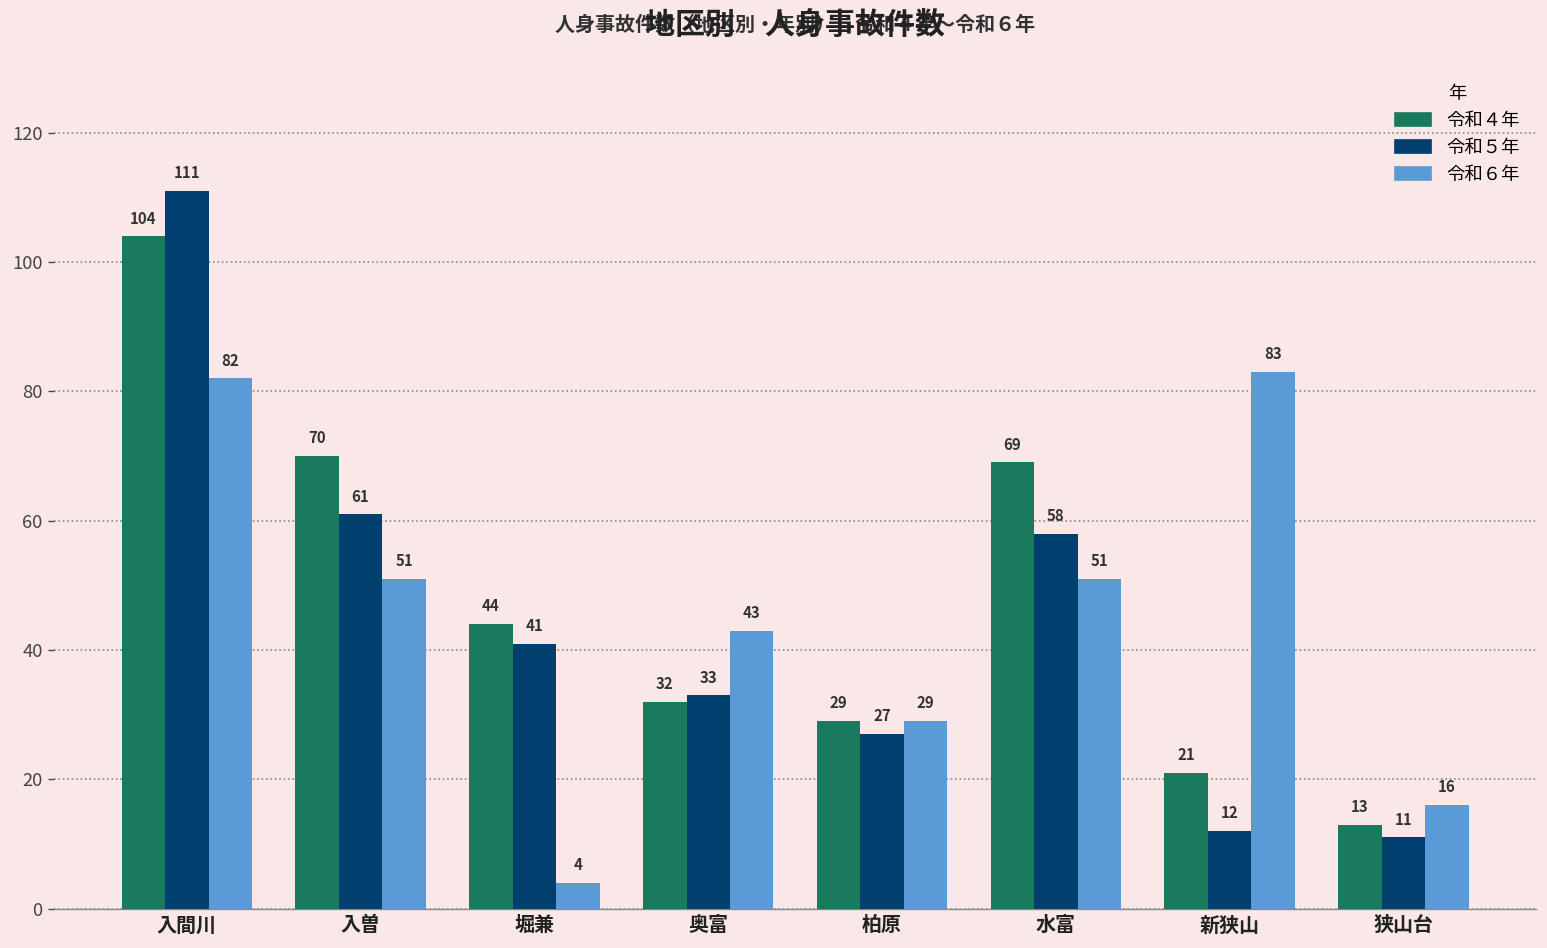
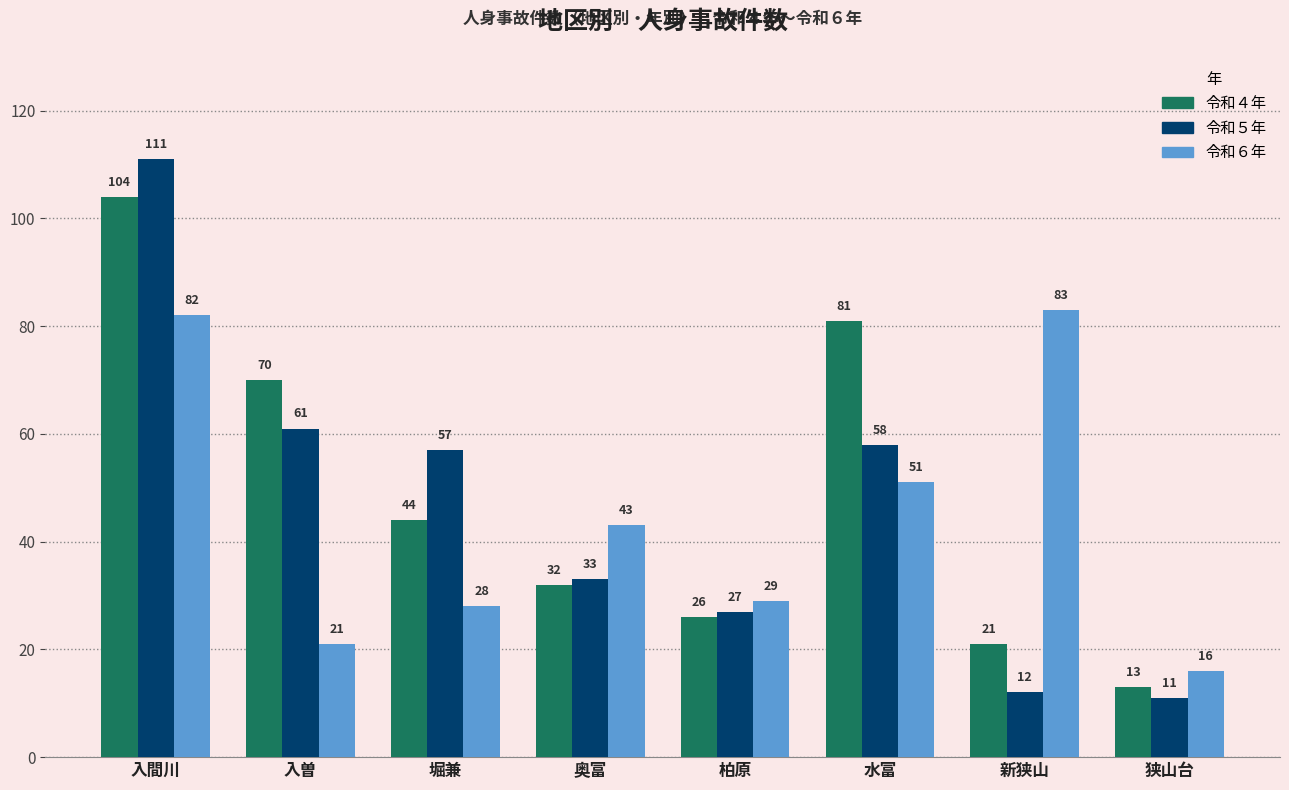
令和６年, 入曽: 51 -> 21
令和５年, 堀兼: 41 -> 57
令和６年, 堀兼: 4 -> 28
令和４年, 柏原: 29 -> 26
令和４年, 水富: 69 -> 81
